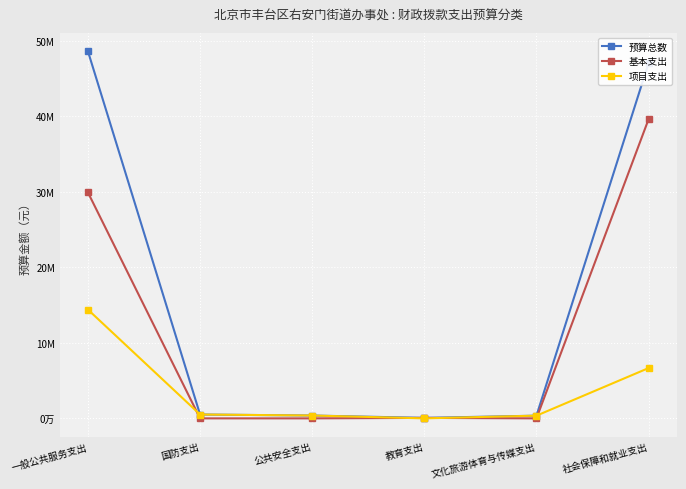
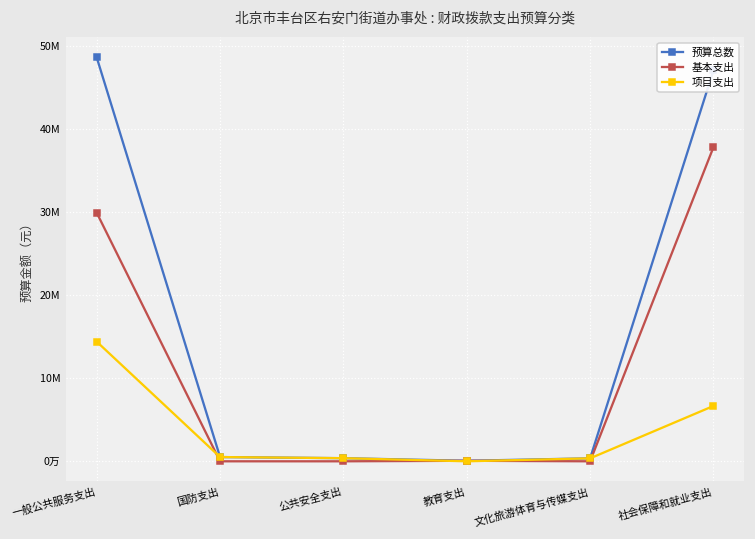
基本支出, 社会保障和就业支出: 40000000 -> 38000000
